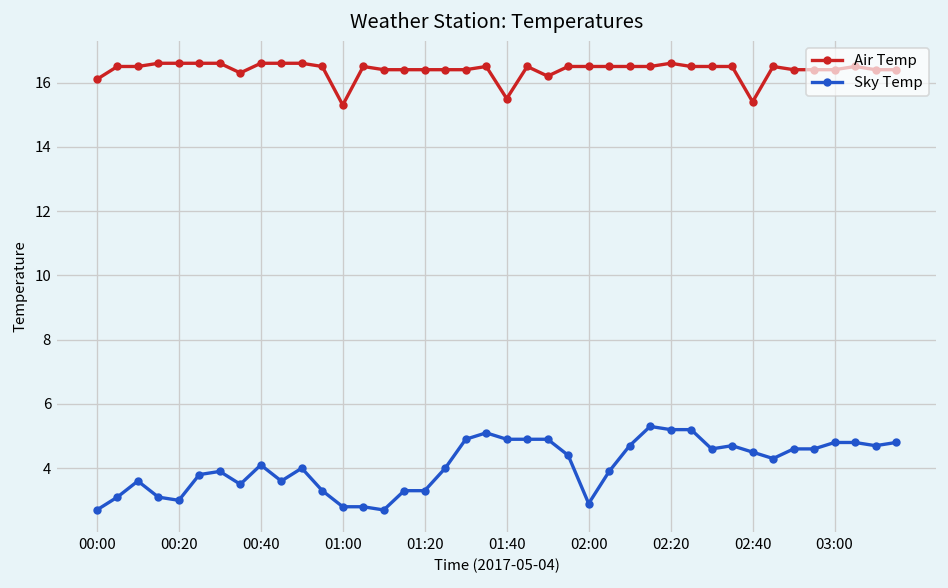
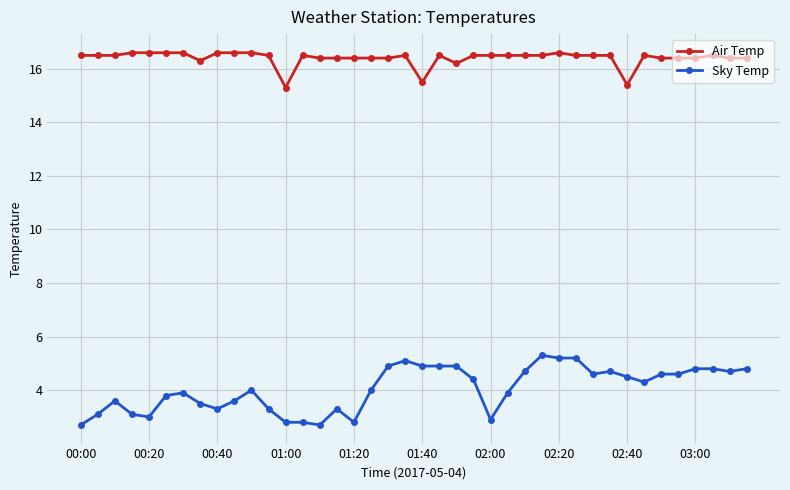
Air Temp, 00:00: 16.1 -> 16.5
Sky Temp, 00:40: 4.1 -> 3.3
Sky Temp, 01:20: 3.3 -> 2.8
